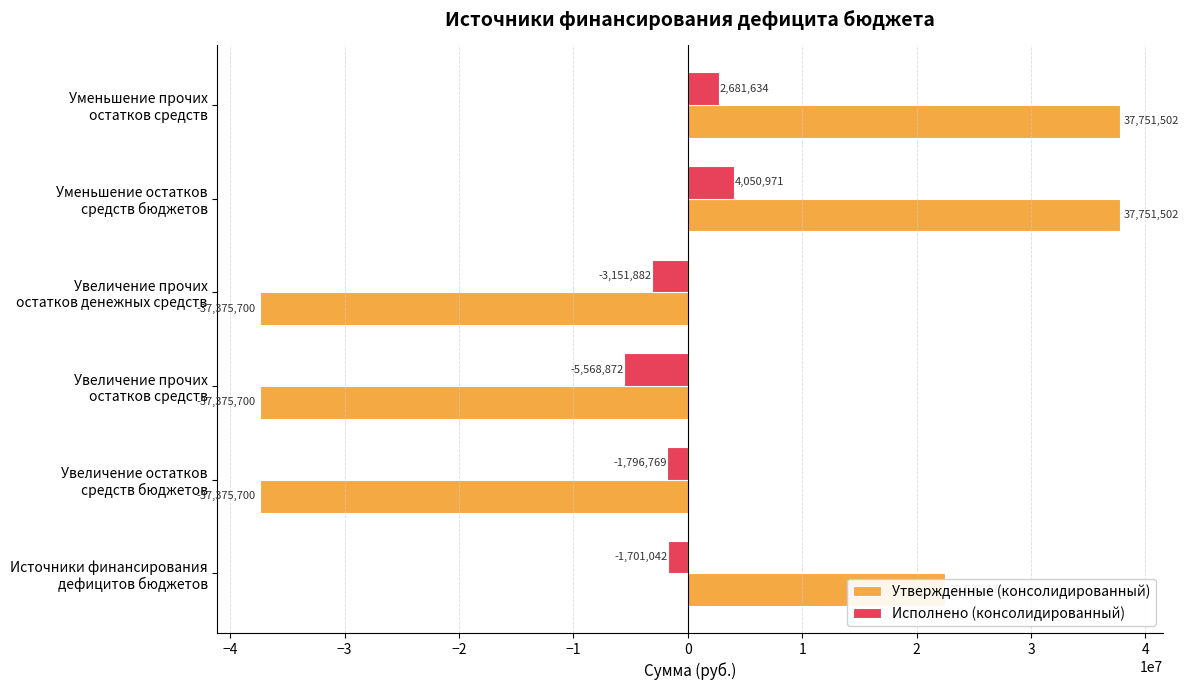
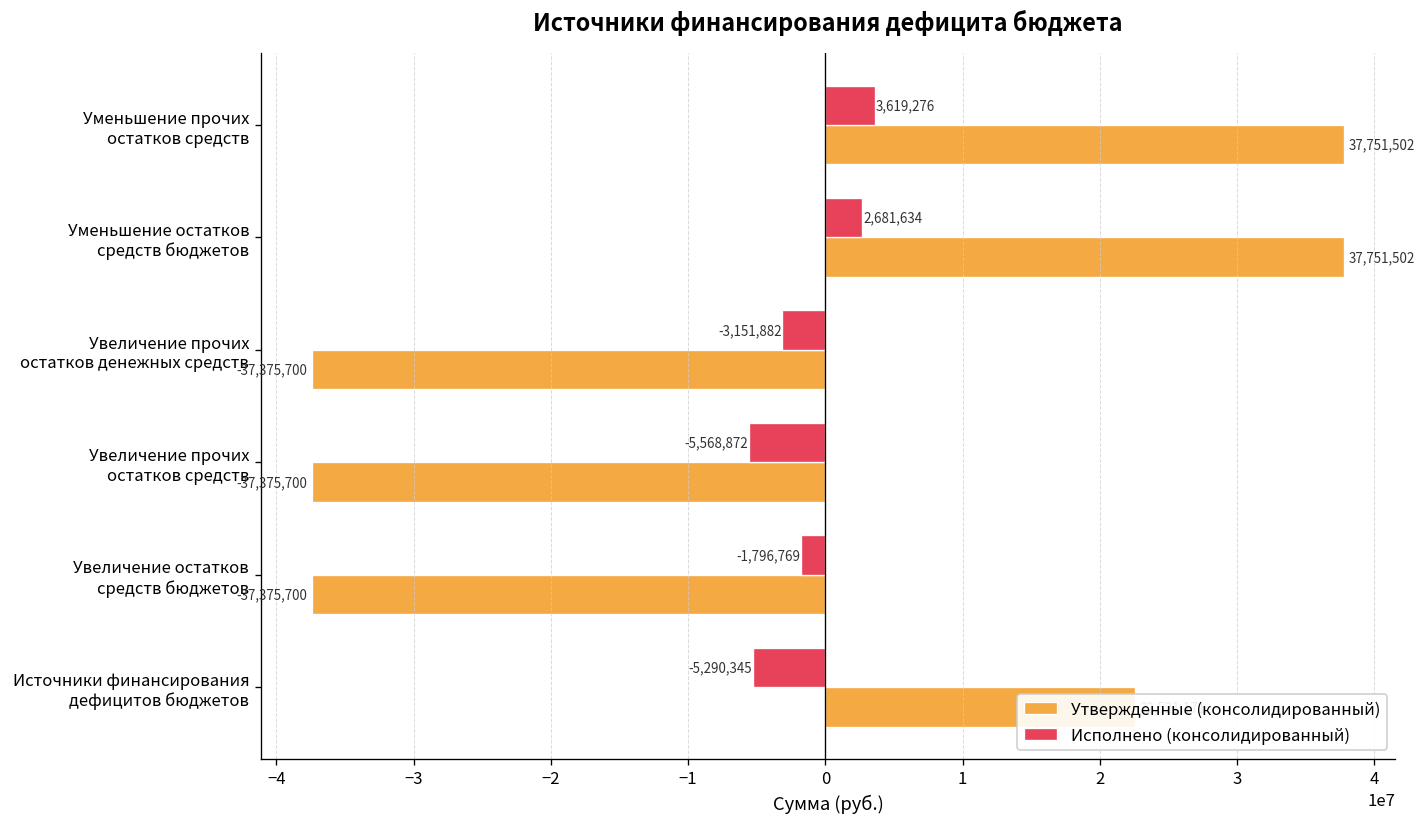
Исполнено (консолидированный), Уменьшение прочих остатков средств: 2,681,634 -> 3,619,276
Исполнено (консолидированный), Уменьшение остатков средств бюджетов: 4,050,971 -> 2,681,634
Исполнено (консолидированный), Источники финансирования дефицитов бюджетов: -1,701,042 -> -5,290,345
